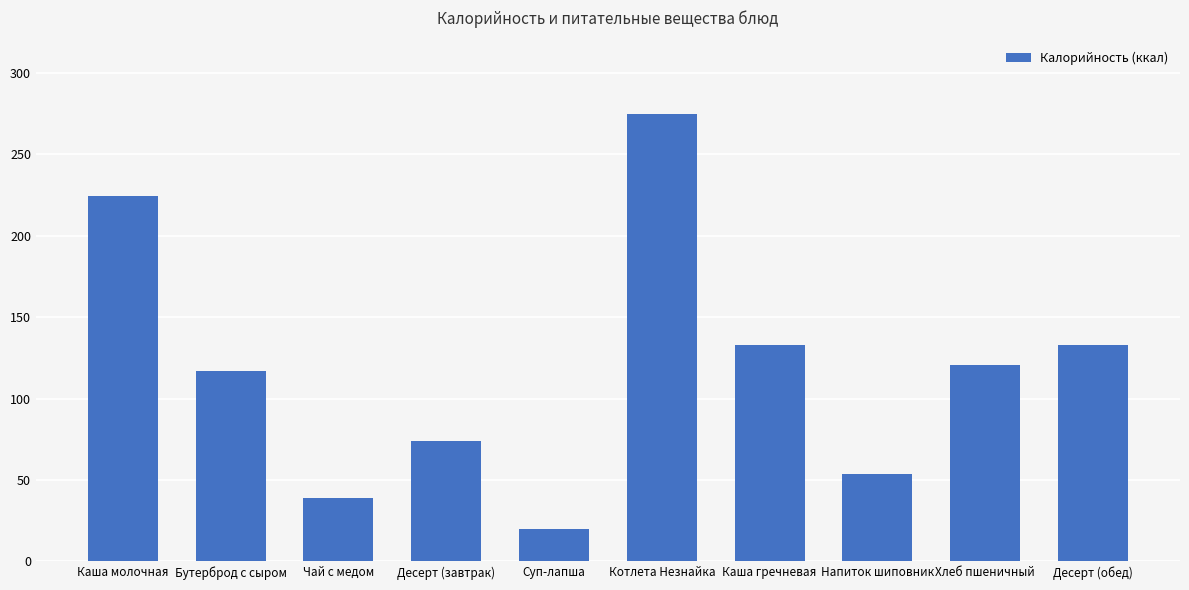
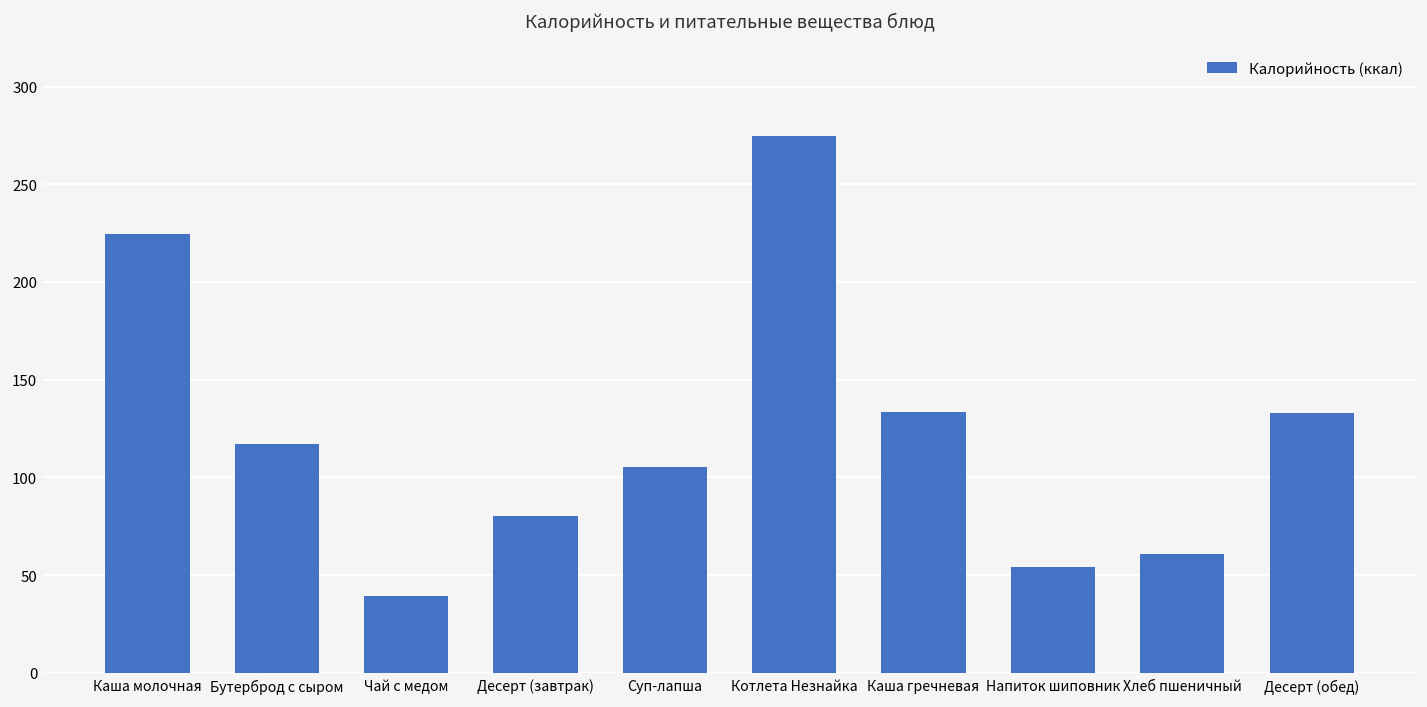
Десерт (завтрак): 74 -> 80
Суп-лапша: 20 -> 105
Хлеб пшеничный: 121 -> 61
